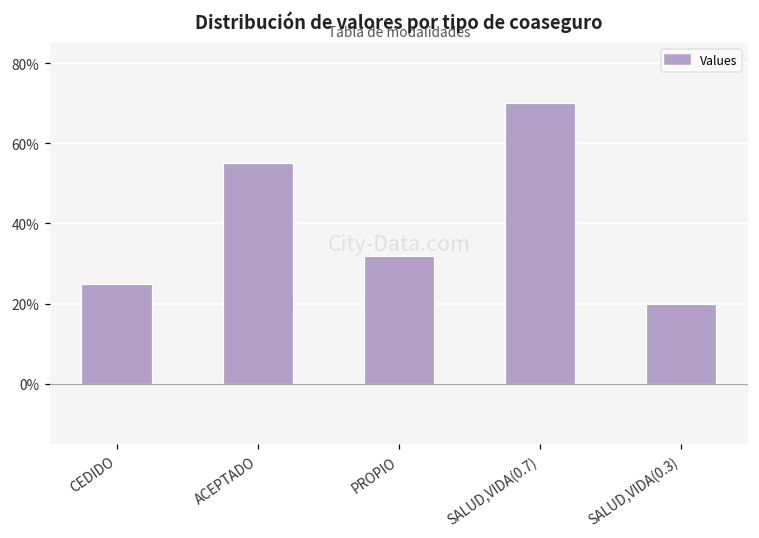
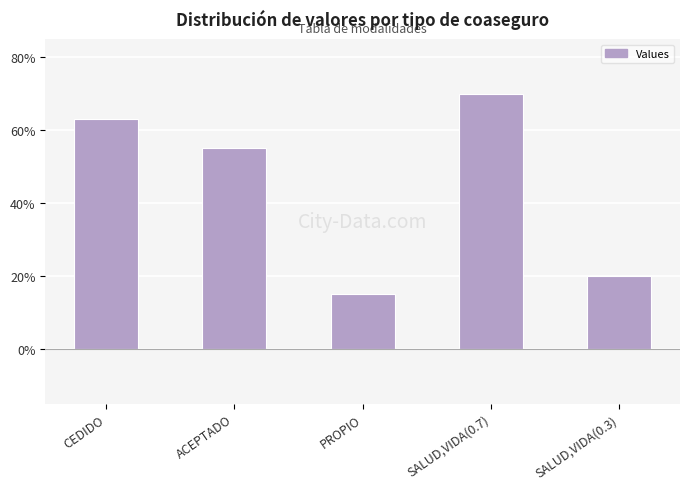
CEDIDO: 25% -> 63%
PROPIO: 32% -> 15%
